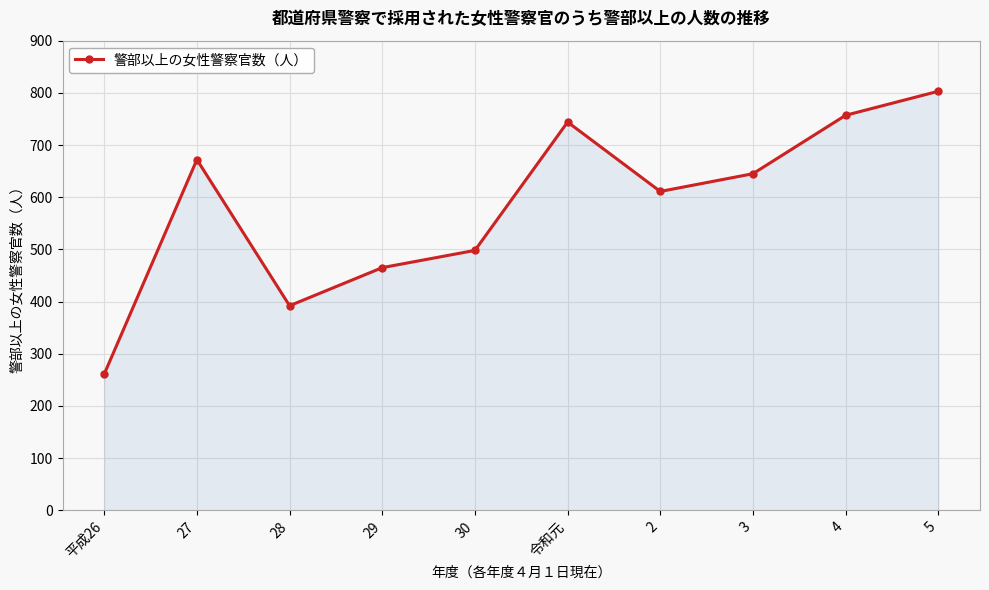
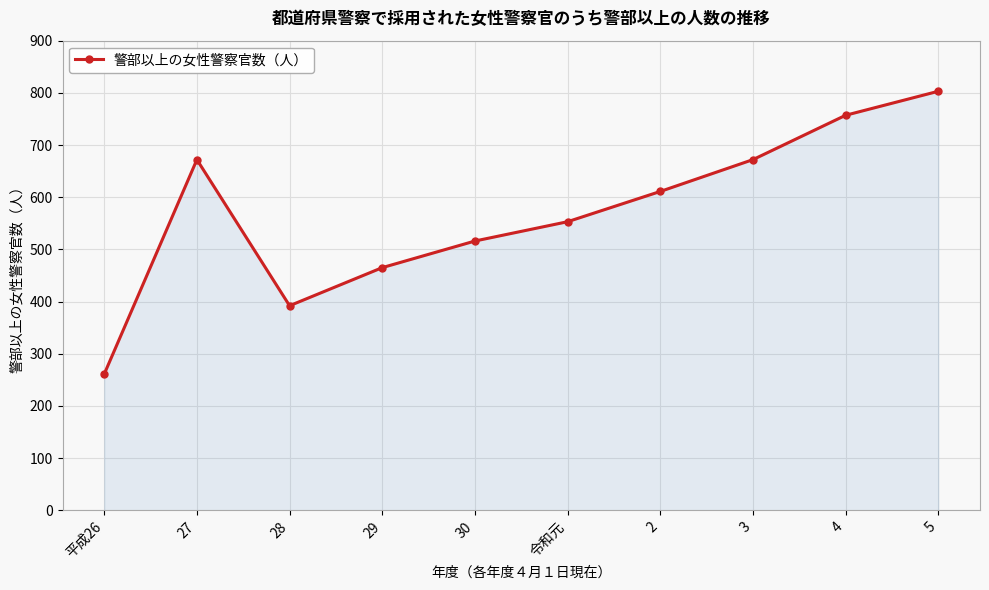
30: 500 -> 520
令和元: 740 -> 550
3: 650 -> 670
